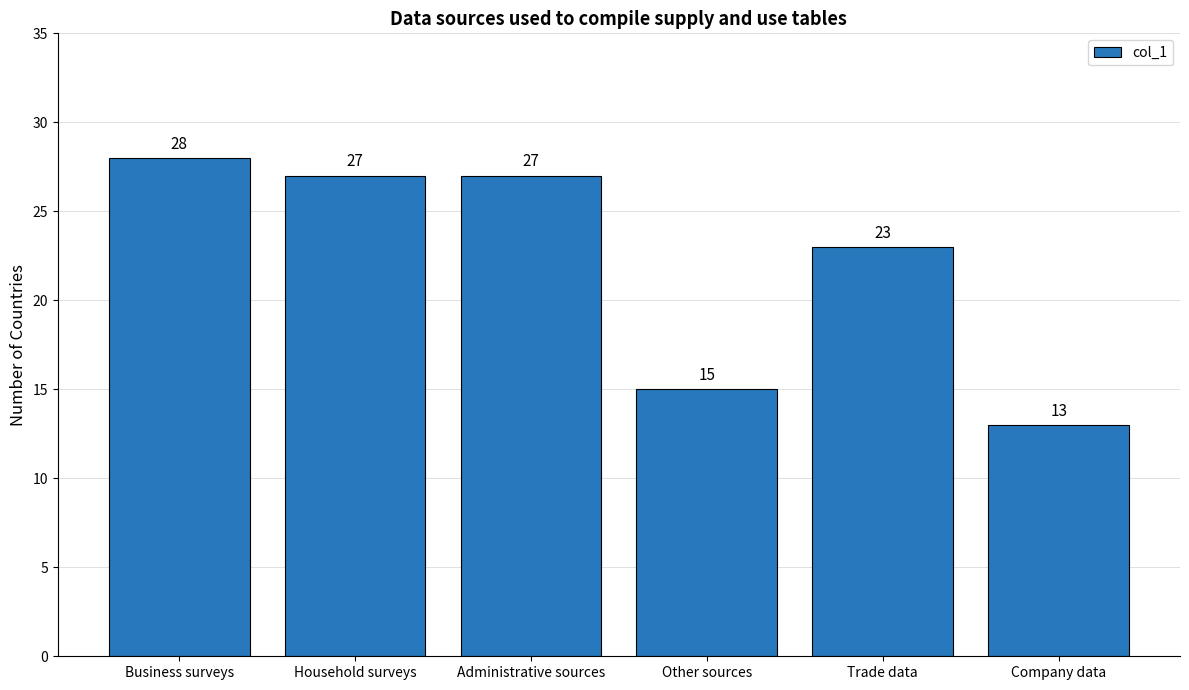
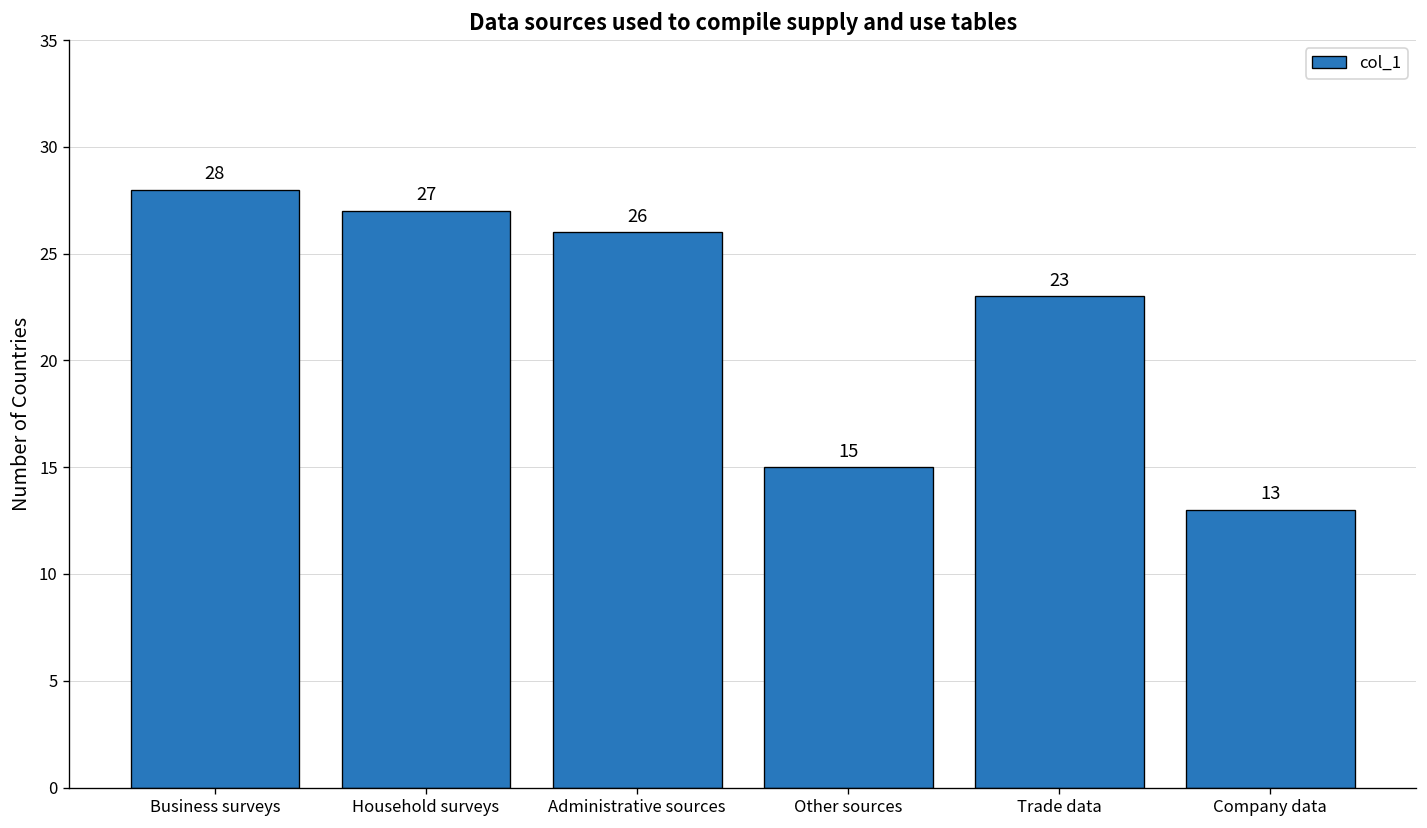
Administrative sources: 27 -> 26
